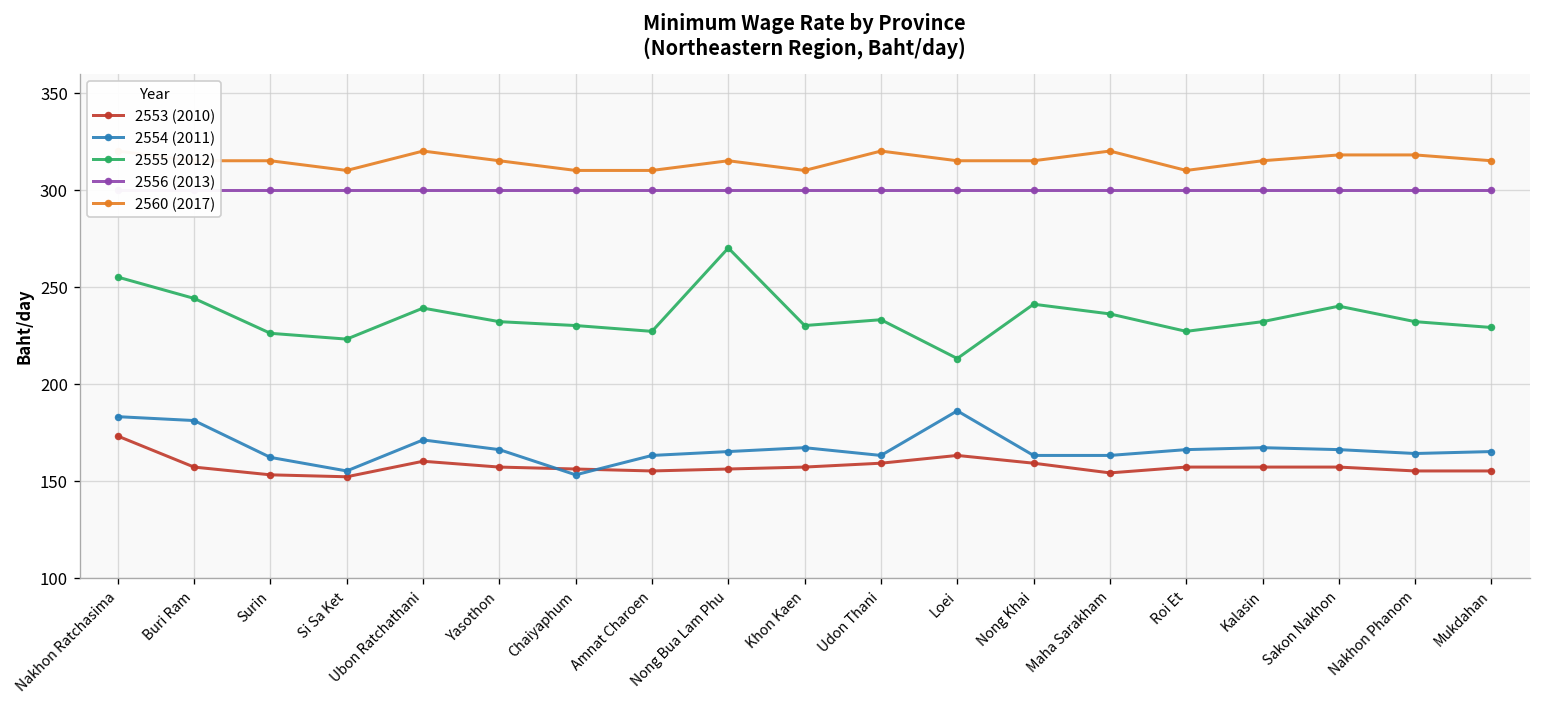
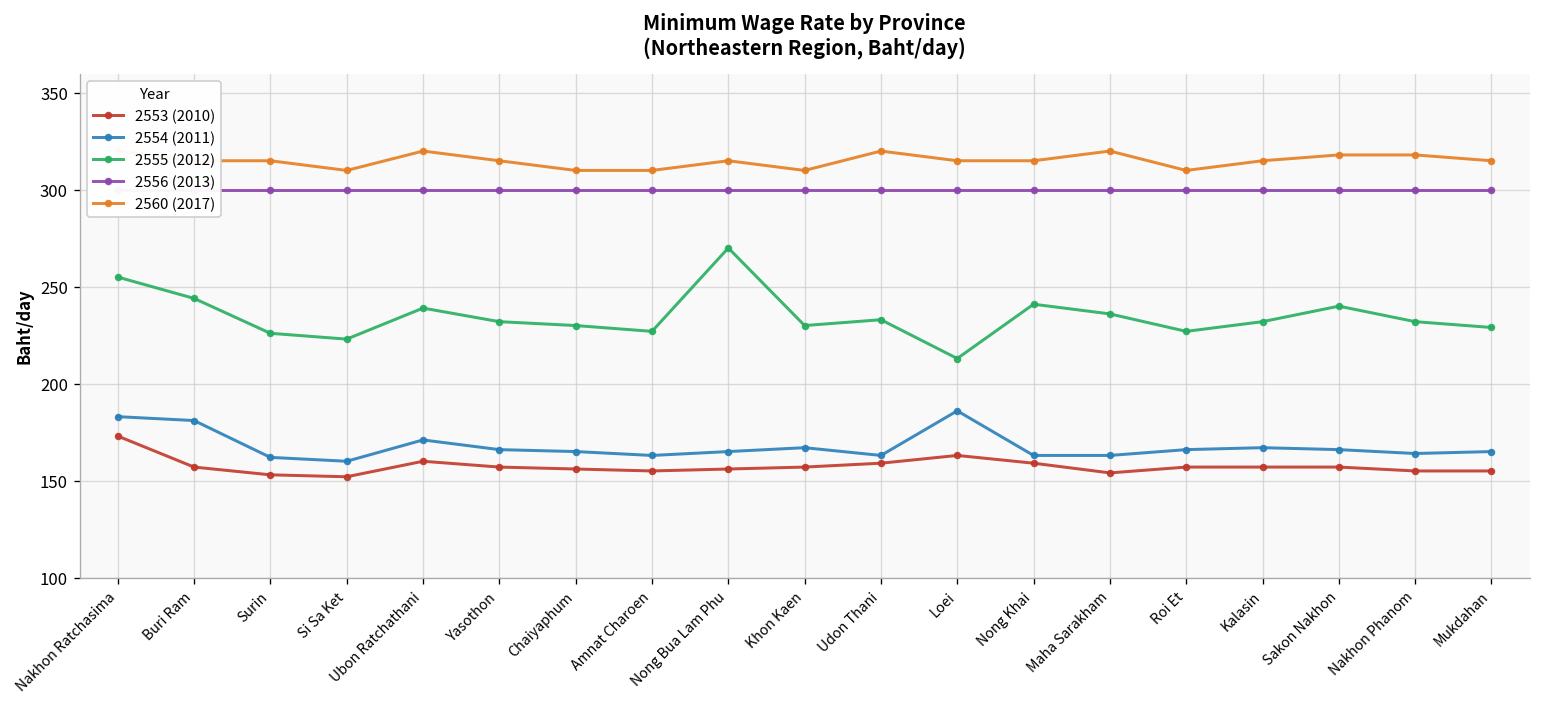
2554 (2011), Si Sa Ket: 155 -> 160
2554 (2011), Chaiyaphum: 153 -> 165
